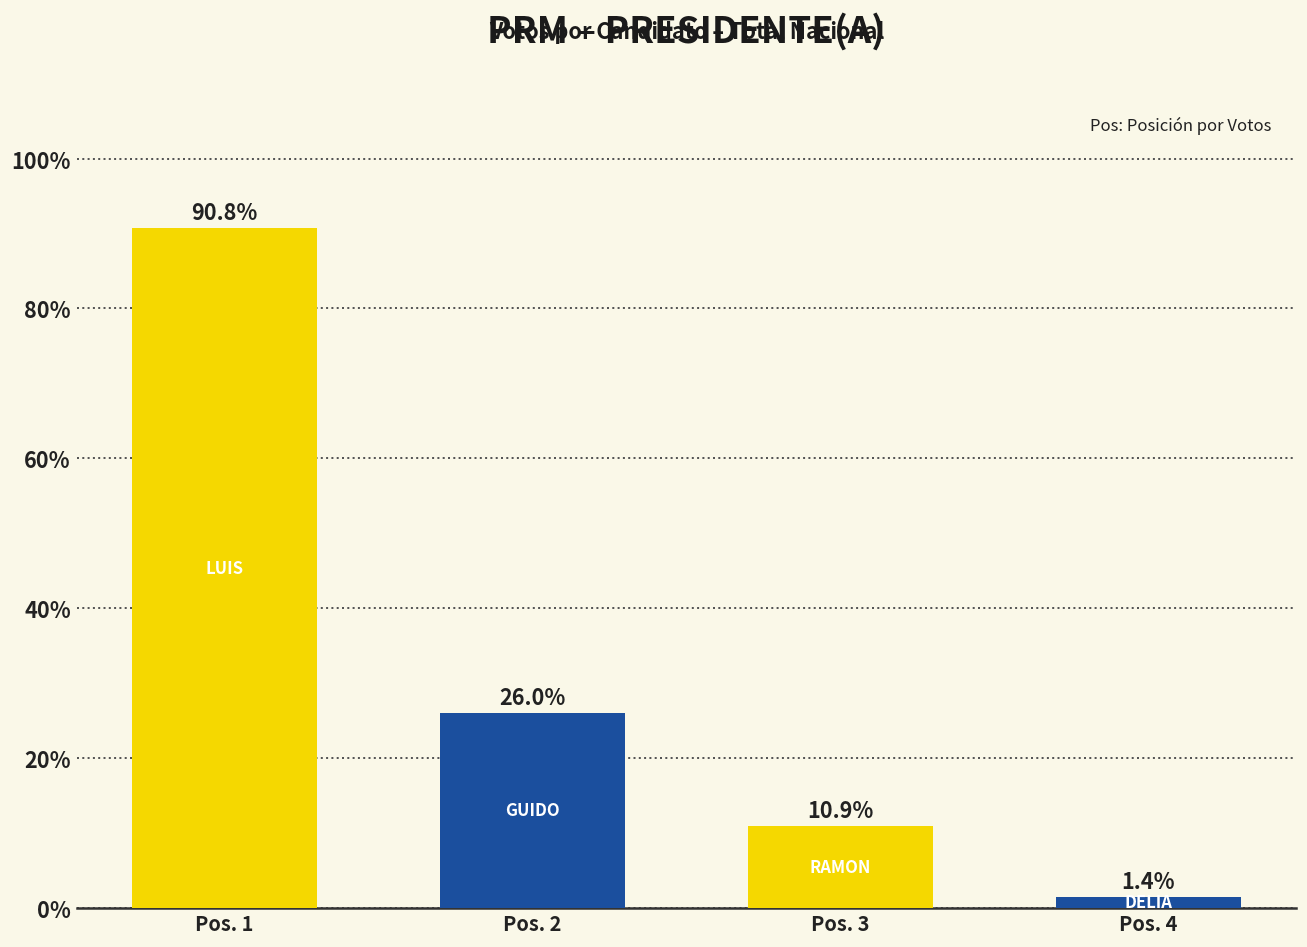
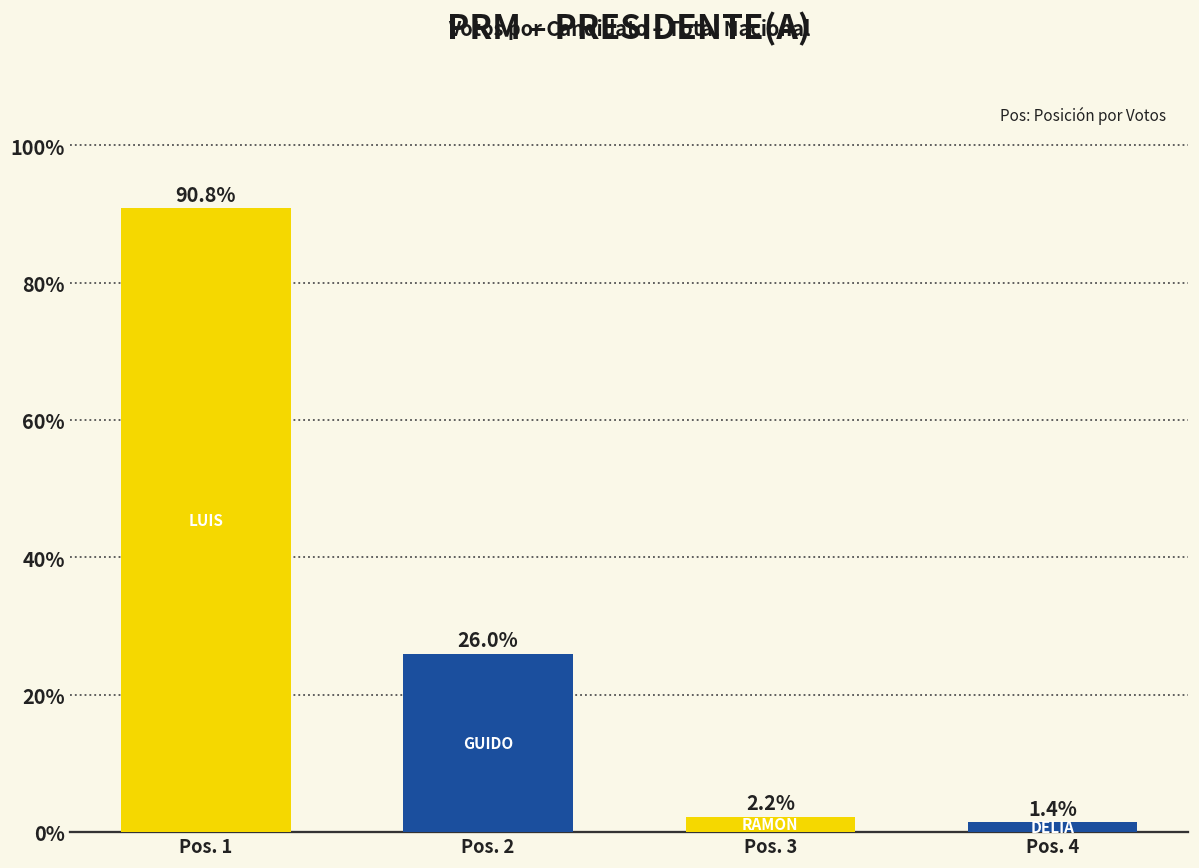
Pos. 3: 10.9% -> 2.2%
